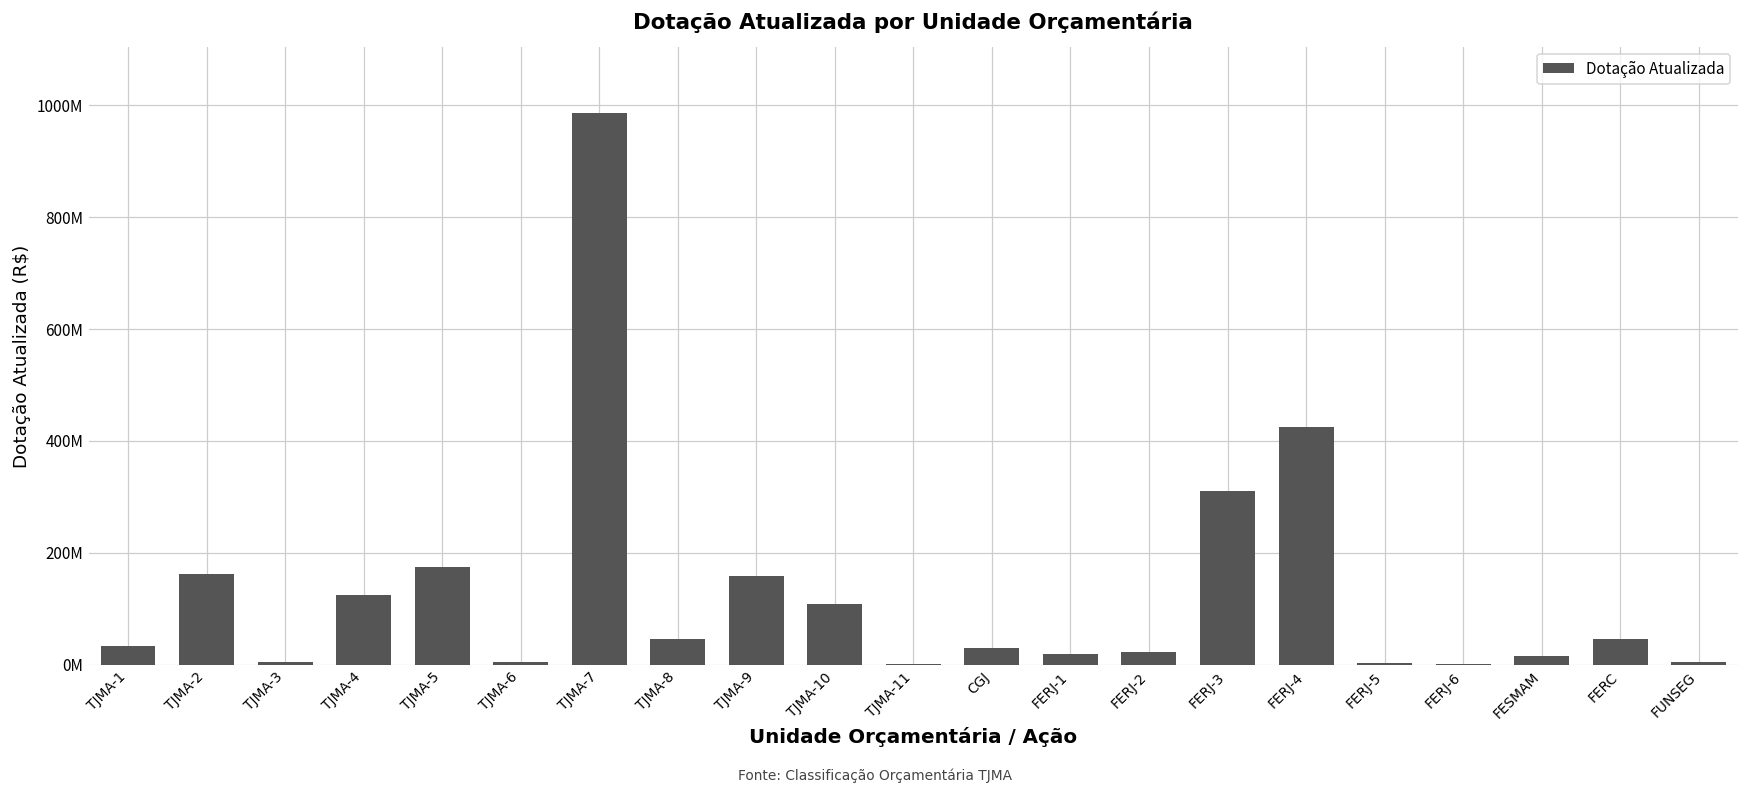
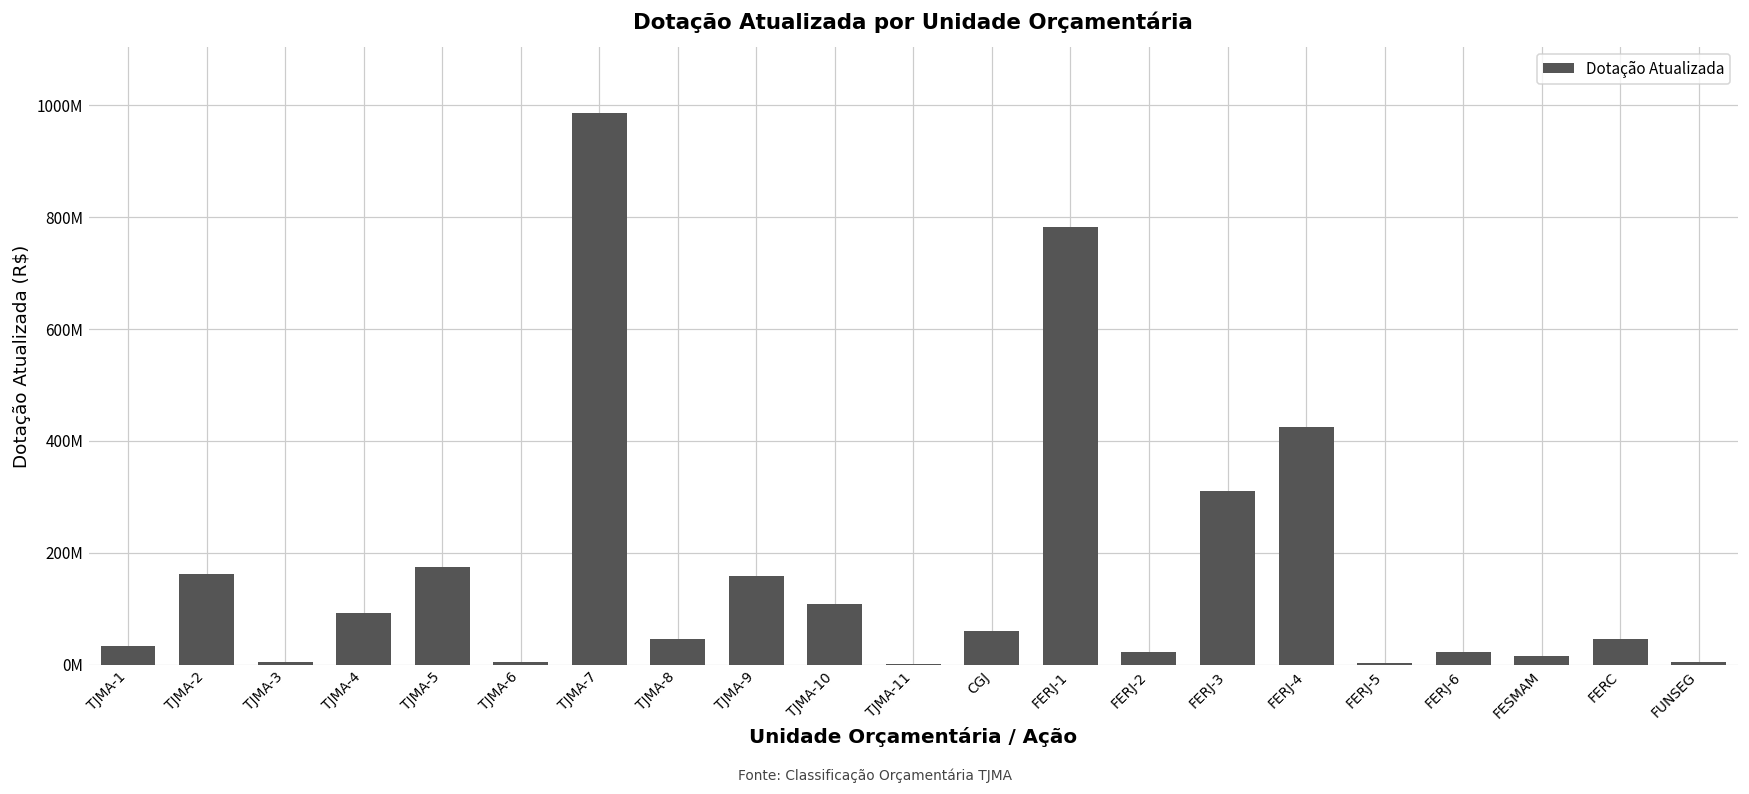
TJMA-4: 130000000 -> 90000000
CGJ: 30000000 -> 60000000
FERJ-1: 20000000 -> 780000000
FERJ-6: 0 -> 20000000
